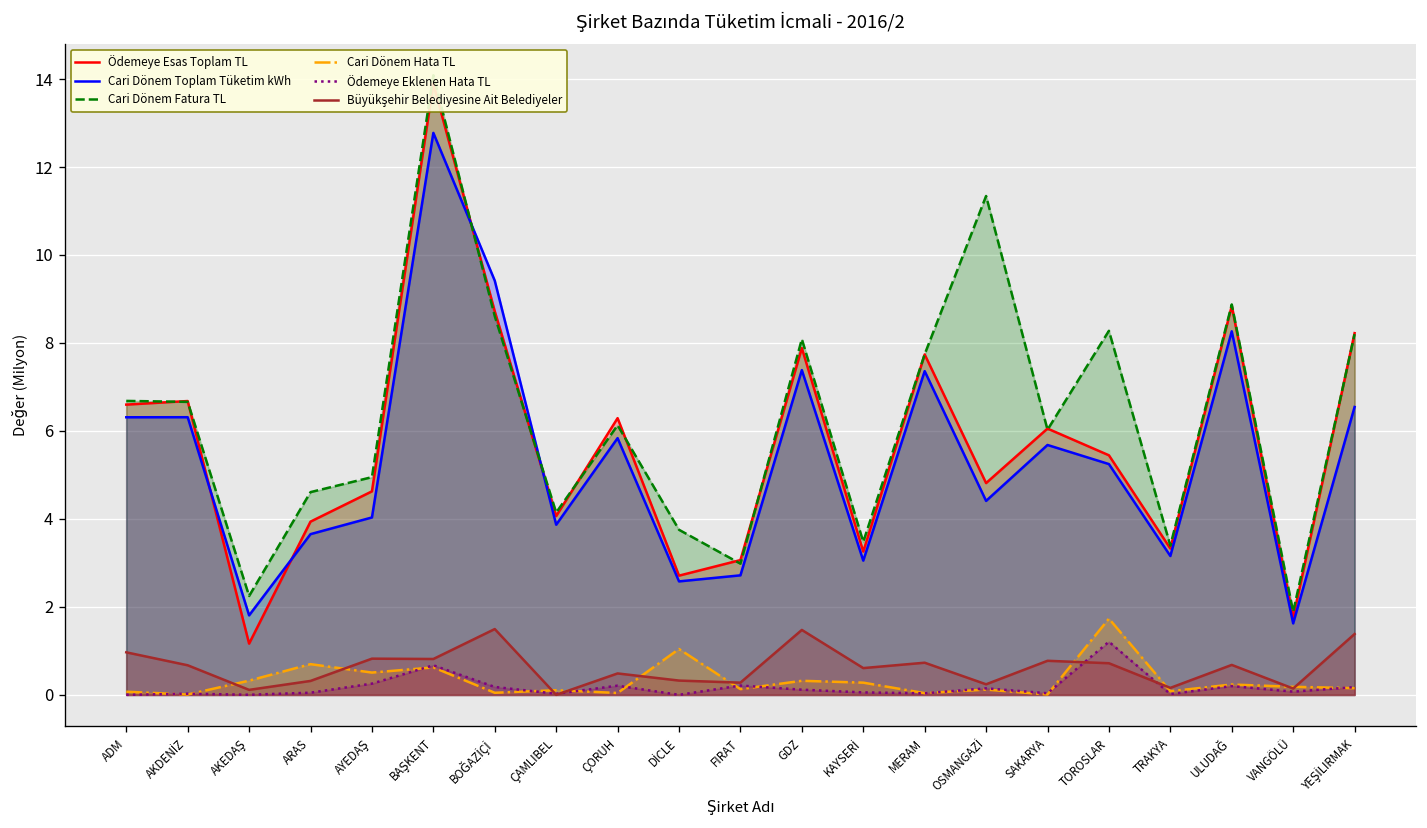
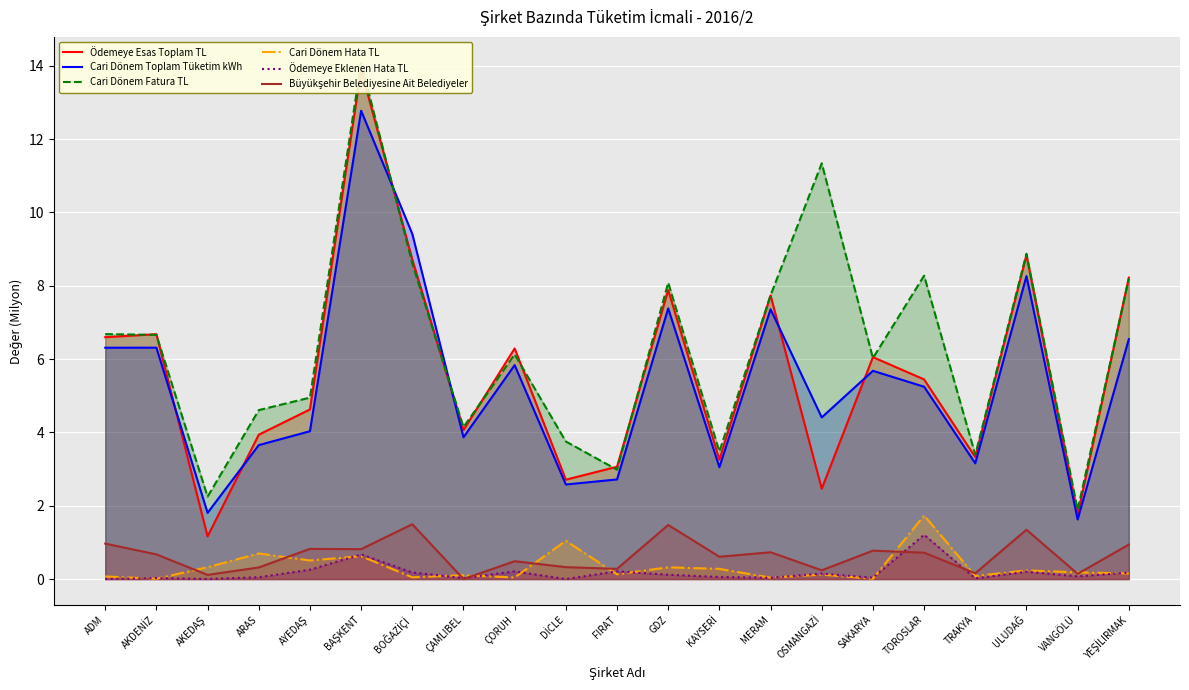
Ödemeye Esas Toplam TL, OSMANGAZİ: 4.8 -> 2.5
Büyükşehir Belediyesine Ait Belediyeler, ULUDAĞ: 0.7 -> 1.3
Büyükşehir Belediyesine Ait Belediyeler, YEŞİLIRMAK: 1.4 -> 0.9
